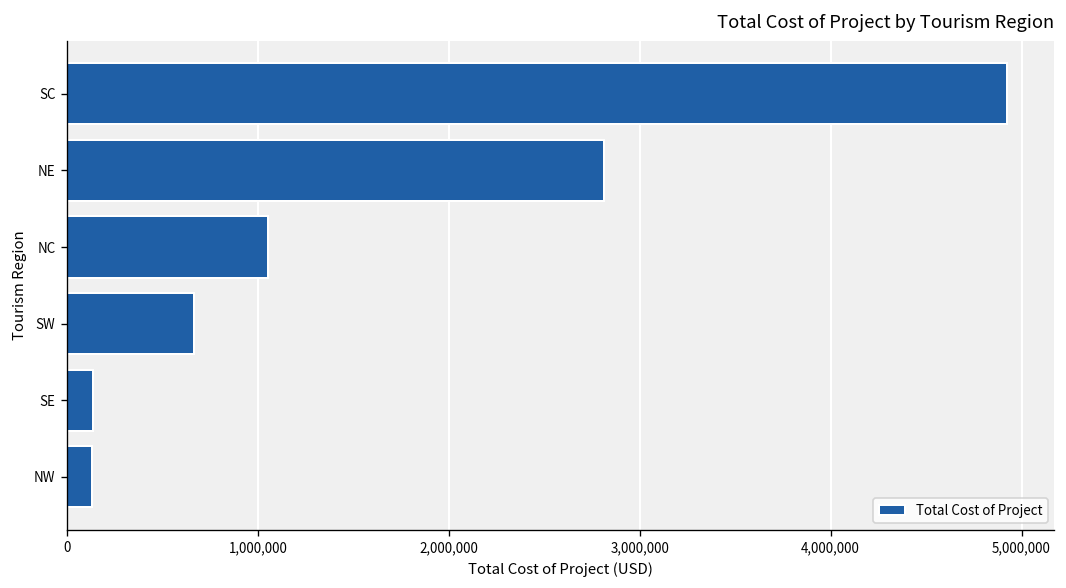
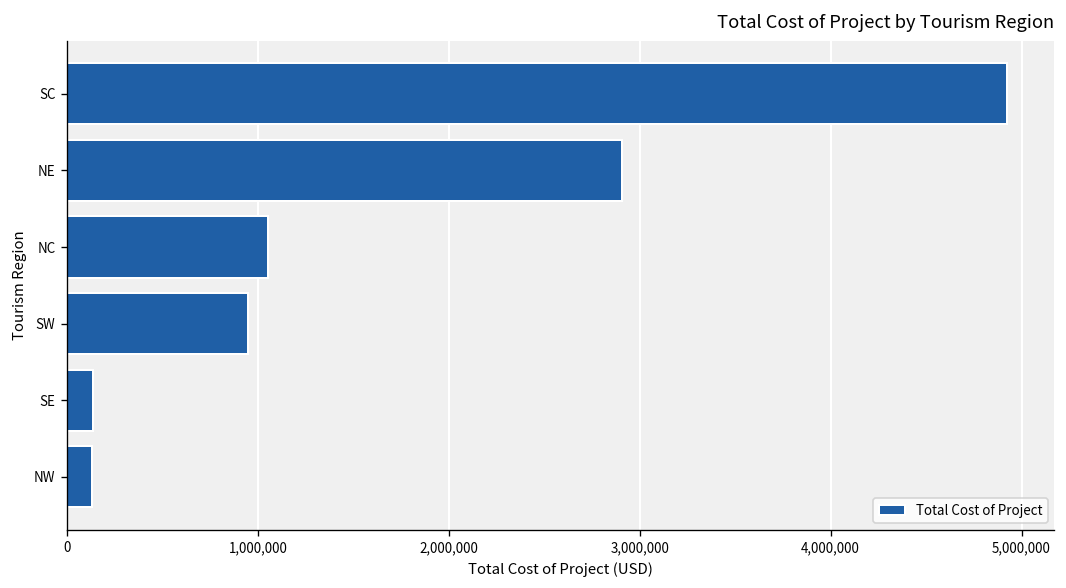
NE: 2,810,000 -> 2,910,000
SW: 670,000 -> 950,000
